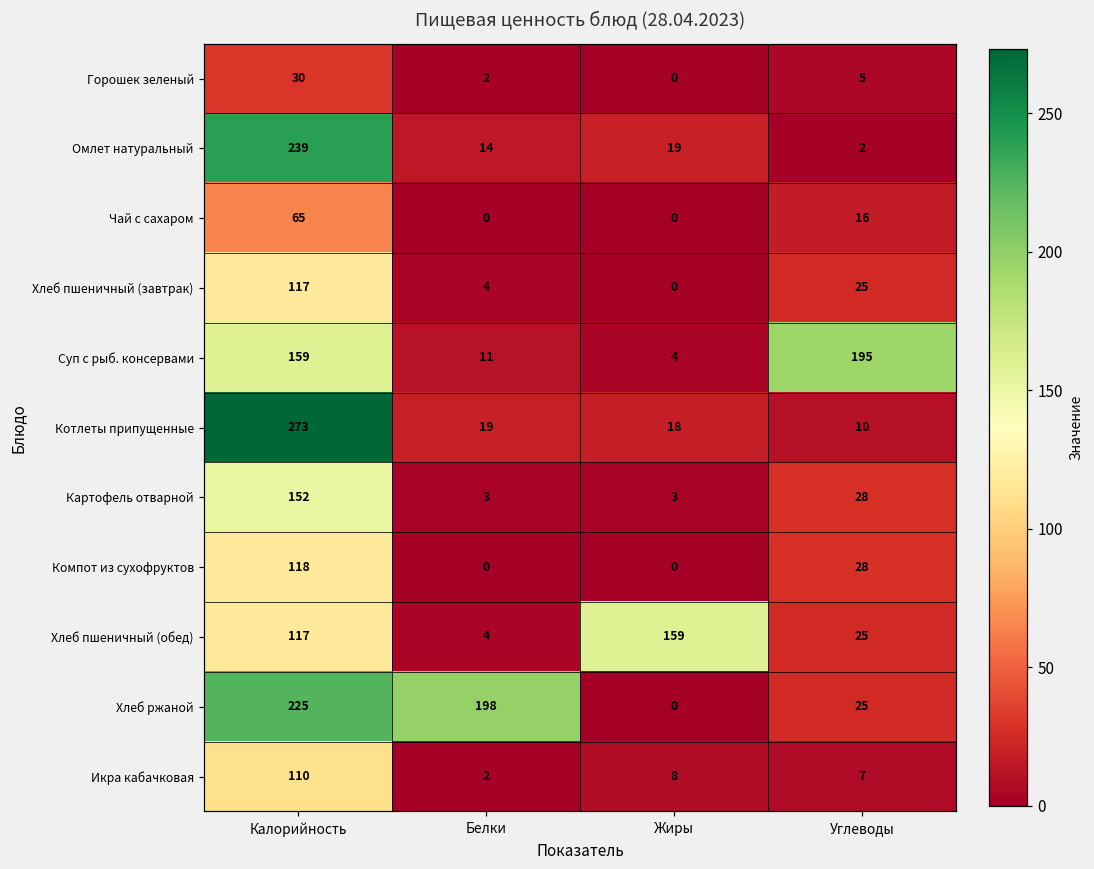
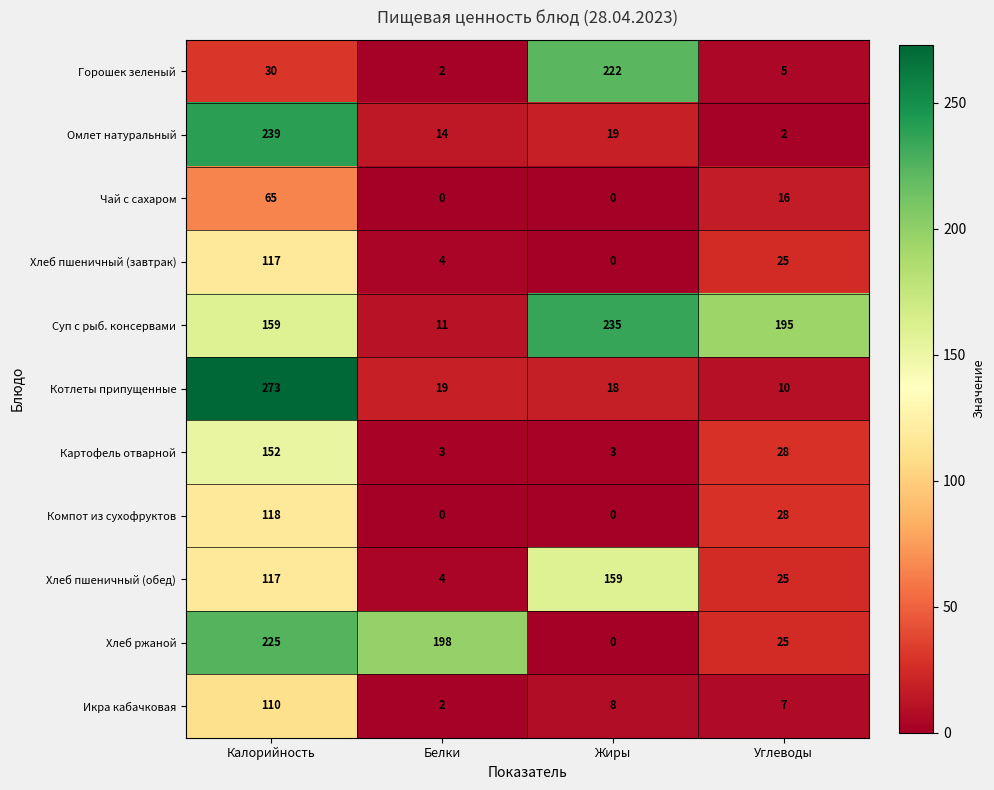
Горошек зеленый, Жиры: 0 -> 222
Суп с рыб. консервами, Жиры: 4 -> 235
